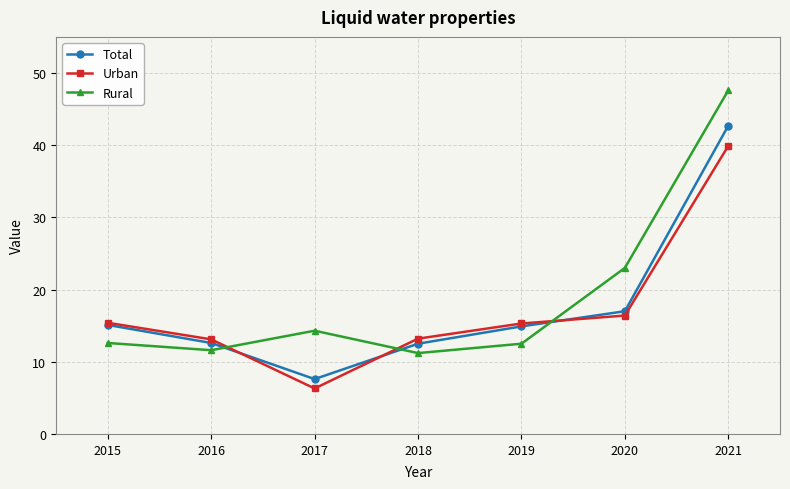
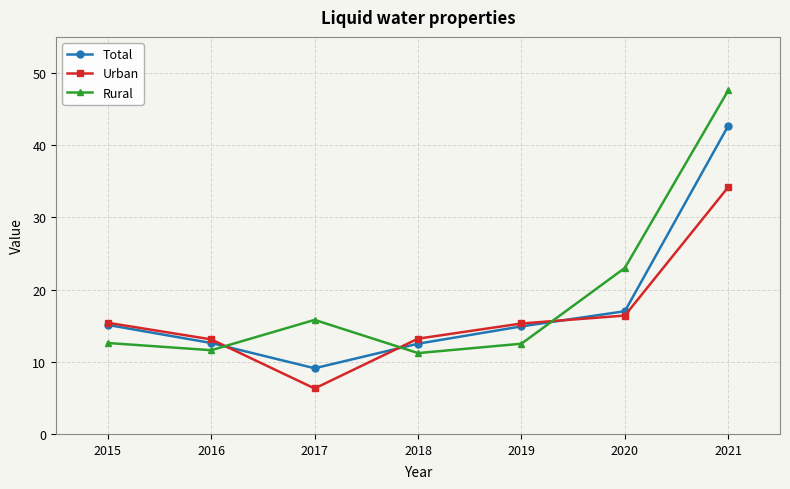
Total, 2017: 8 -> 9
Rural, 2017: 14 -> 16
Urban, 2021: 40 -> 34
